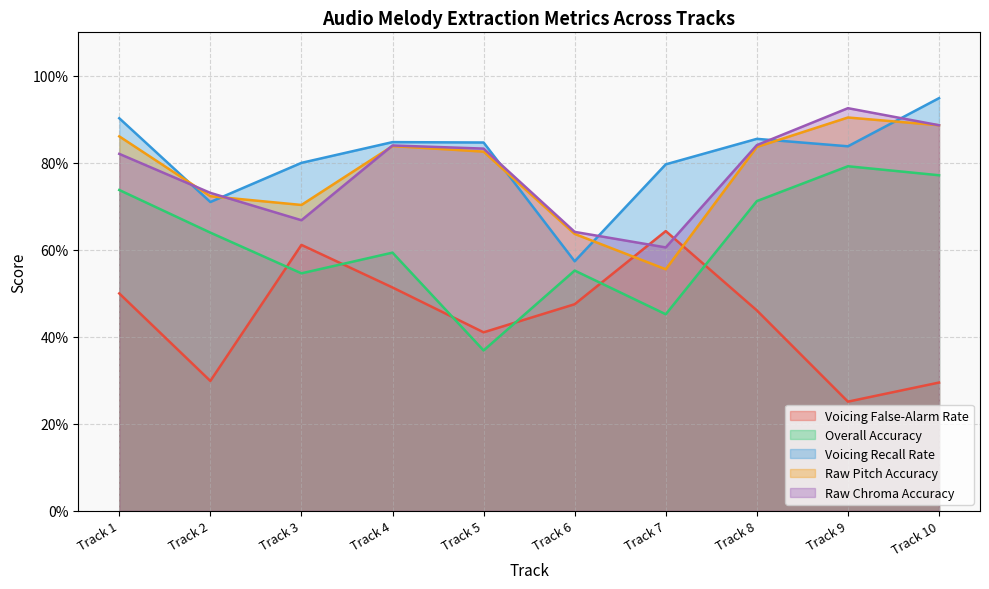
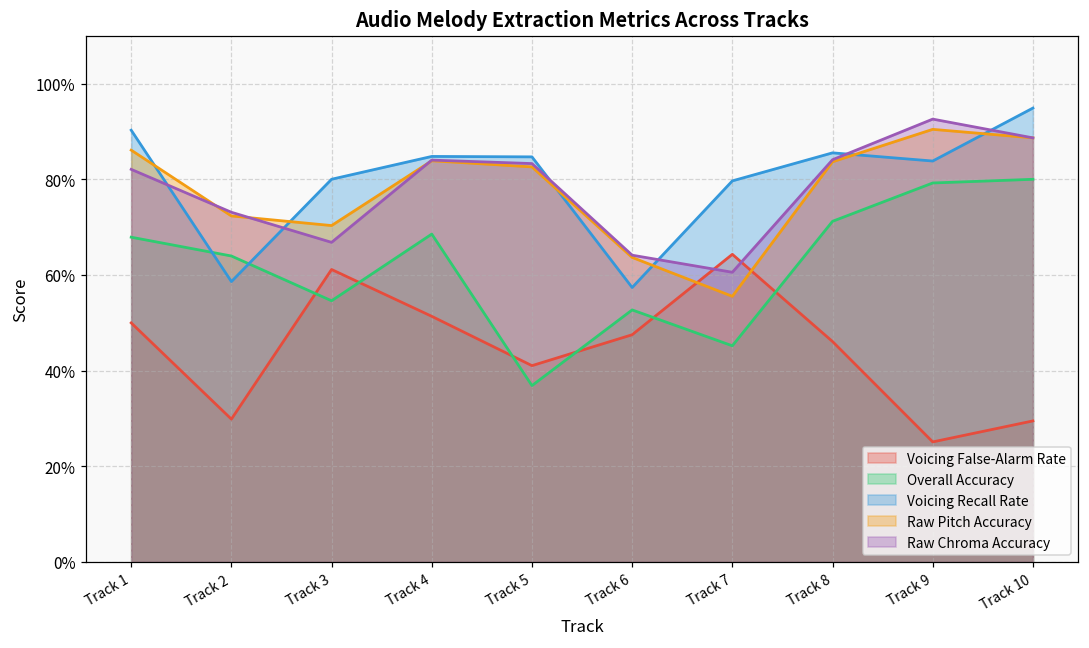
Overall Accuracy, Track 1: 74% -> 68%
Voicing Recall Rate, Track 2: 71% -> 59%
Overall Accuracy, Track 4: 59% -> 69%
Overall Accuracy, Track 6: 55% -> 53%
Overall Accuracy, Track 10: 77% -> 80%
